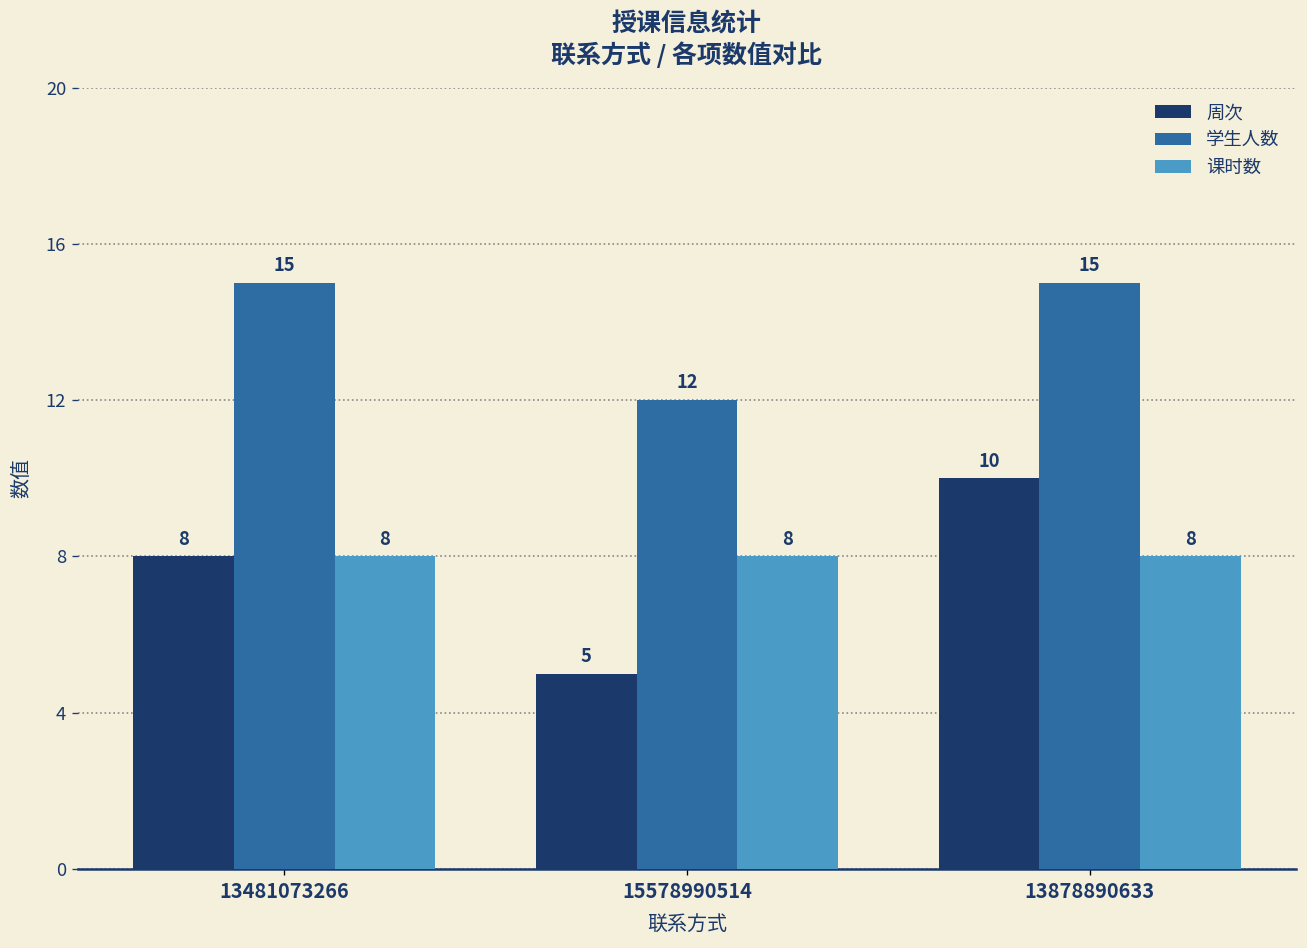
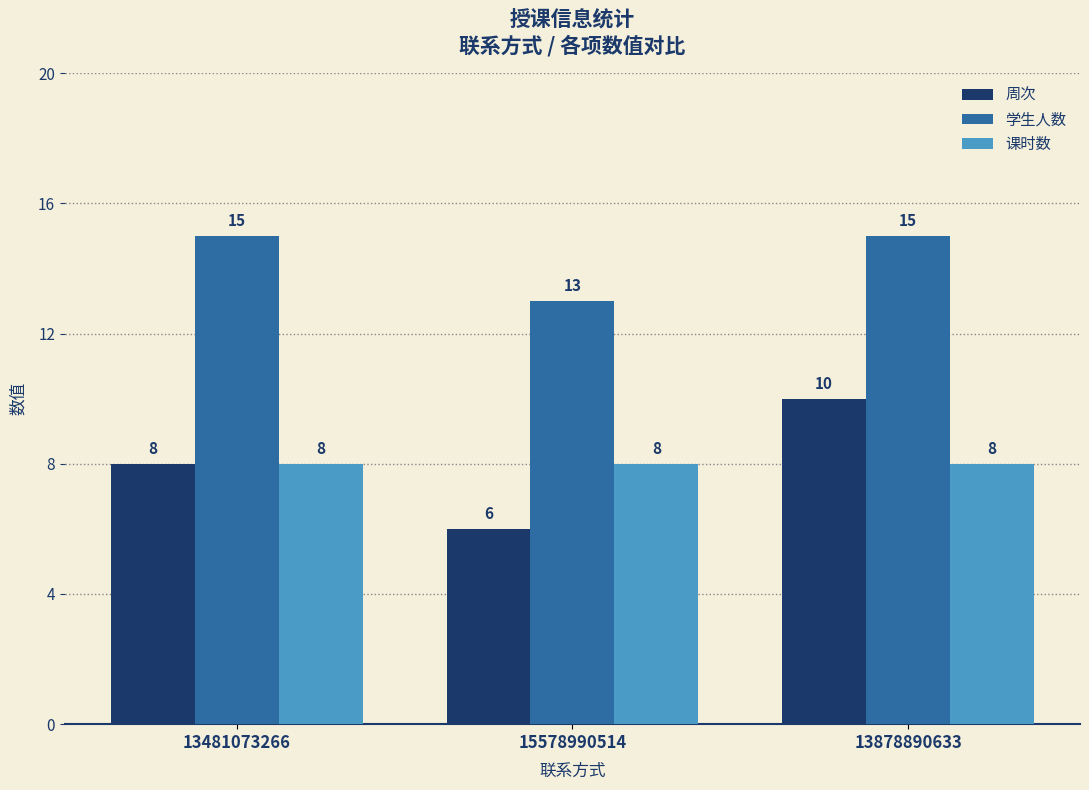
周次, 15578990514: 5 -> 6
学生人数, 15578990514: 12 -> 13
